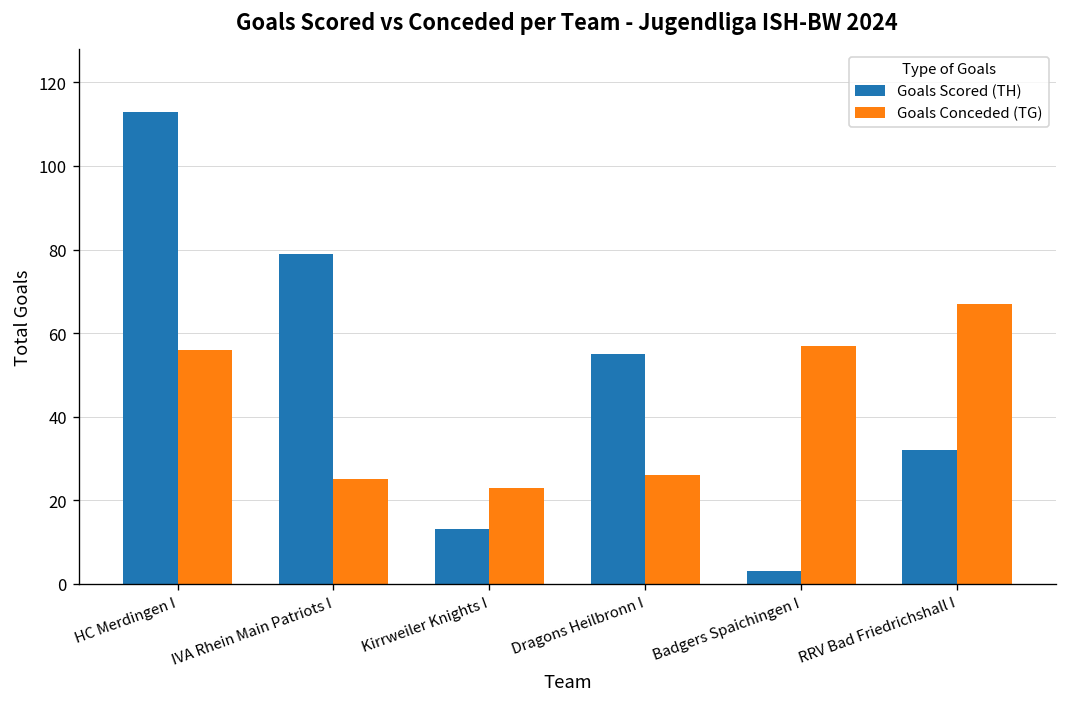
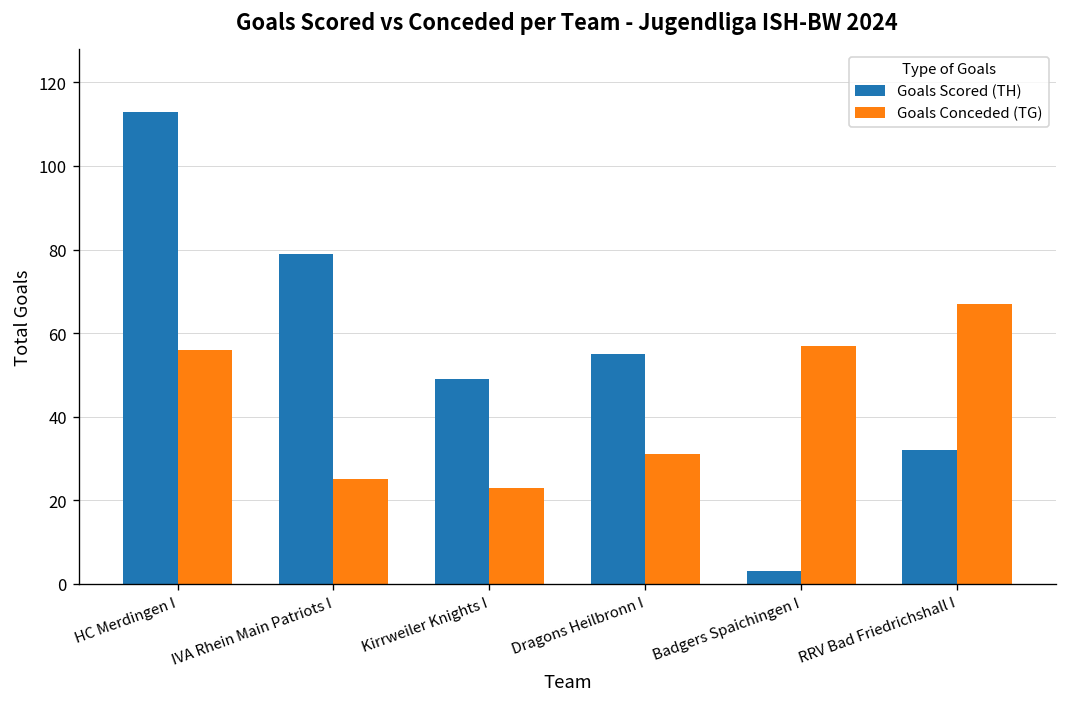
Goals Scored (TH), Kirrweiler Knights I: 13 -> 49
Goals Conceded (TG), Dragons Heilbronn I: 26 -> 31
